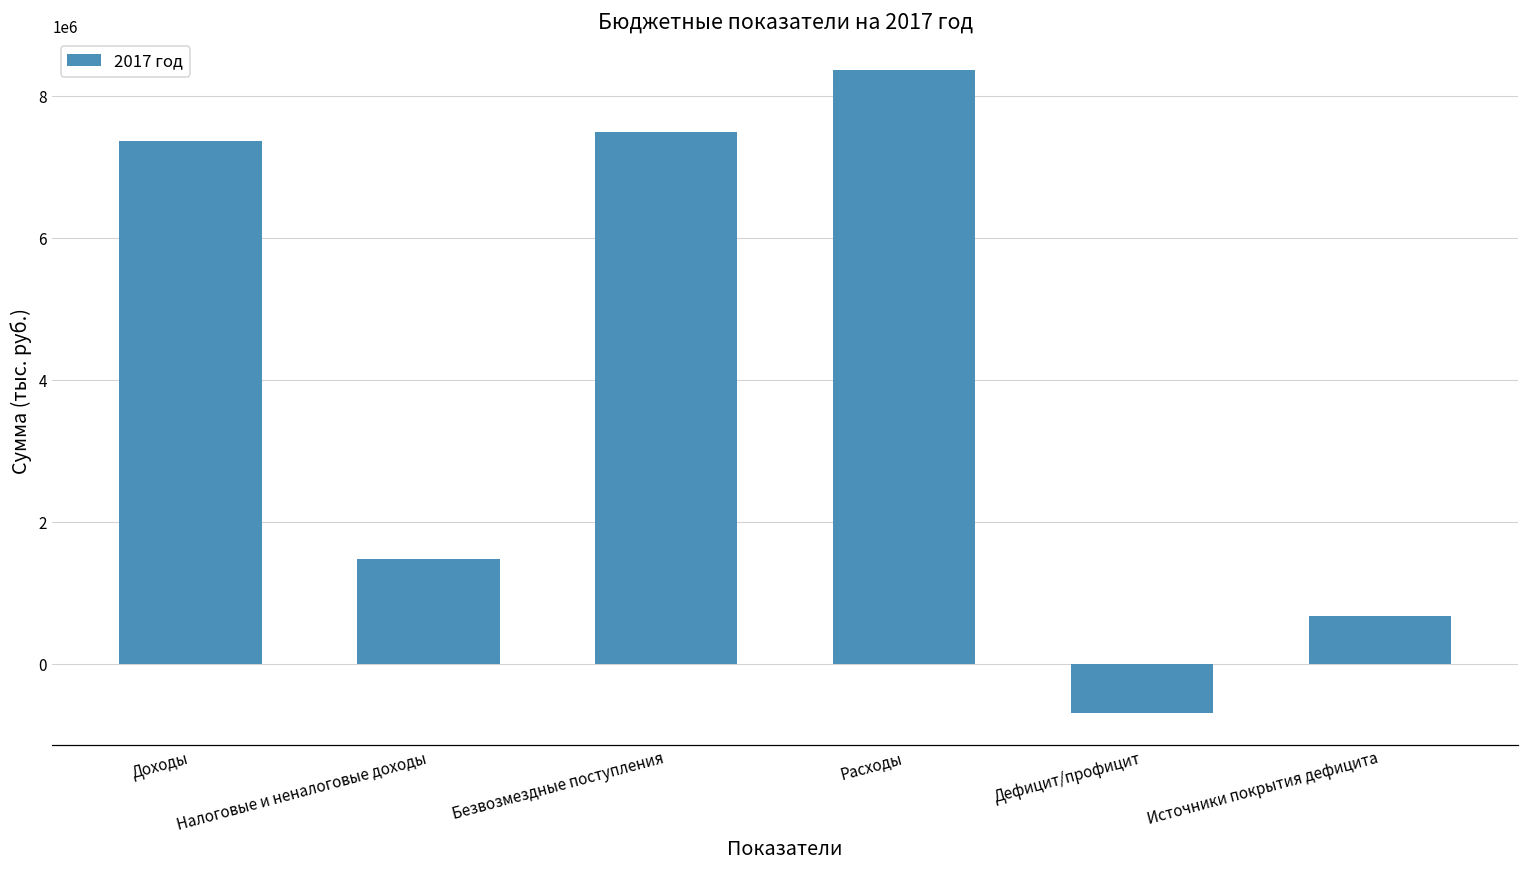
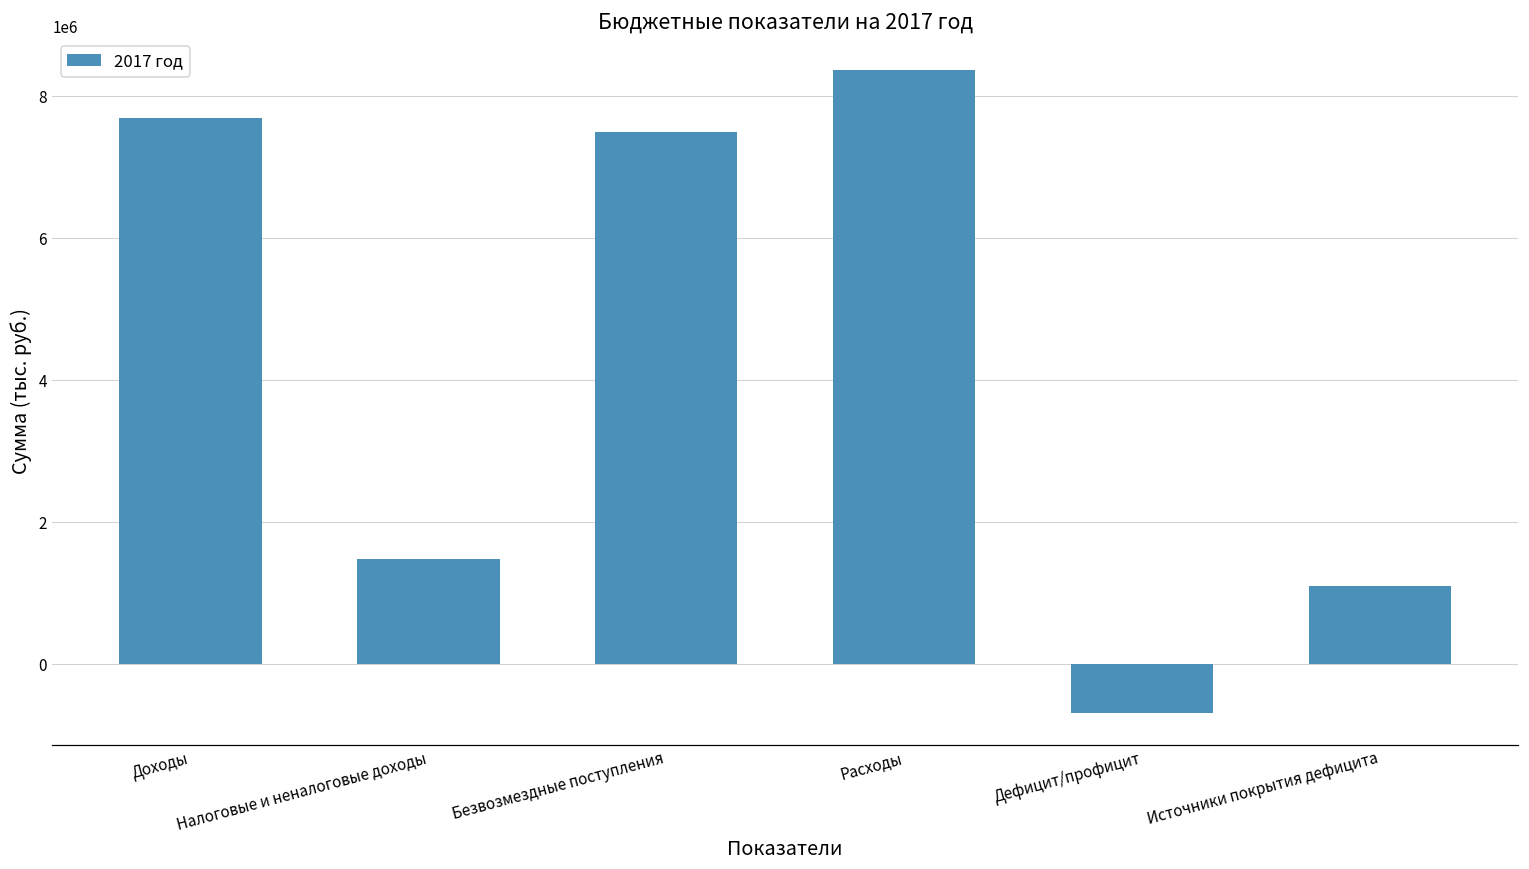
Доходы: 7400000 -> 7700000
Источники покрытия дефицита: 700000 -> 1100000
